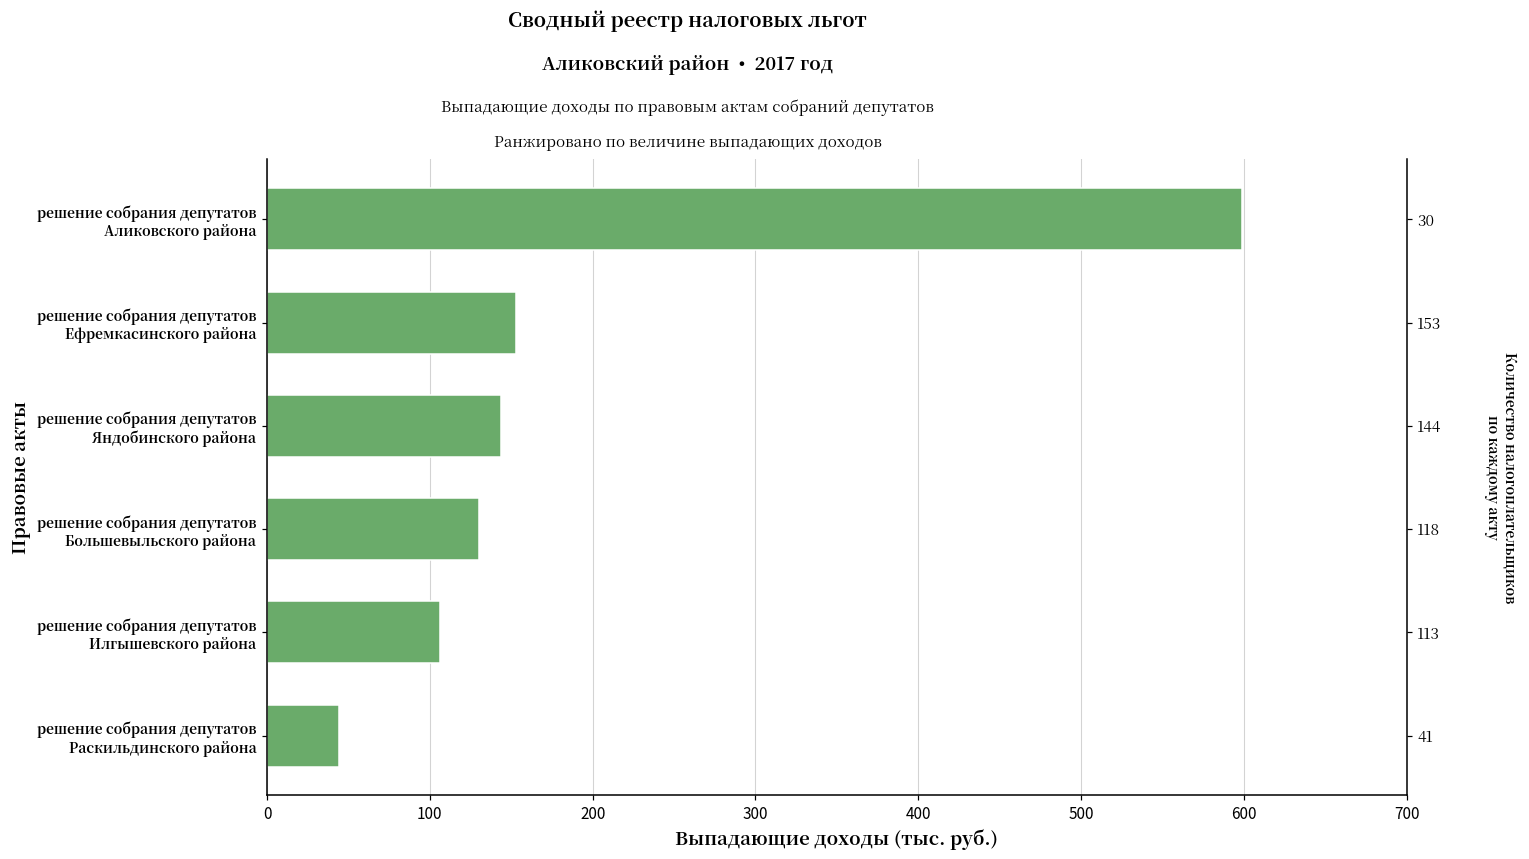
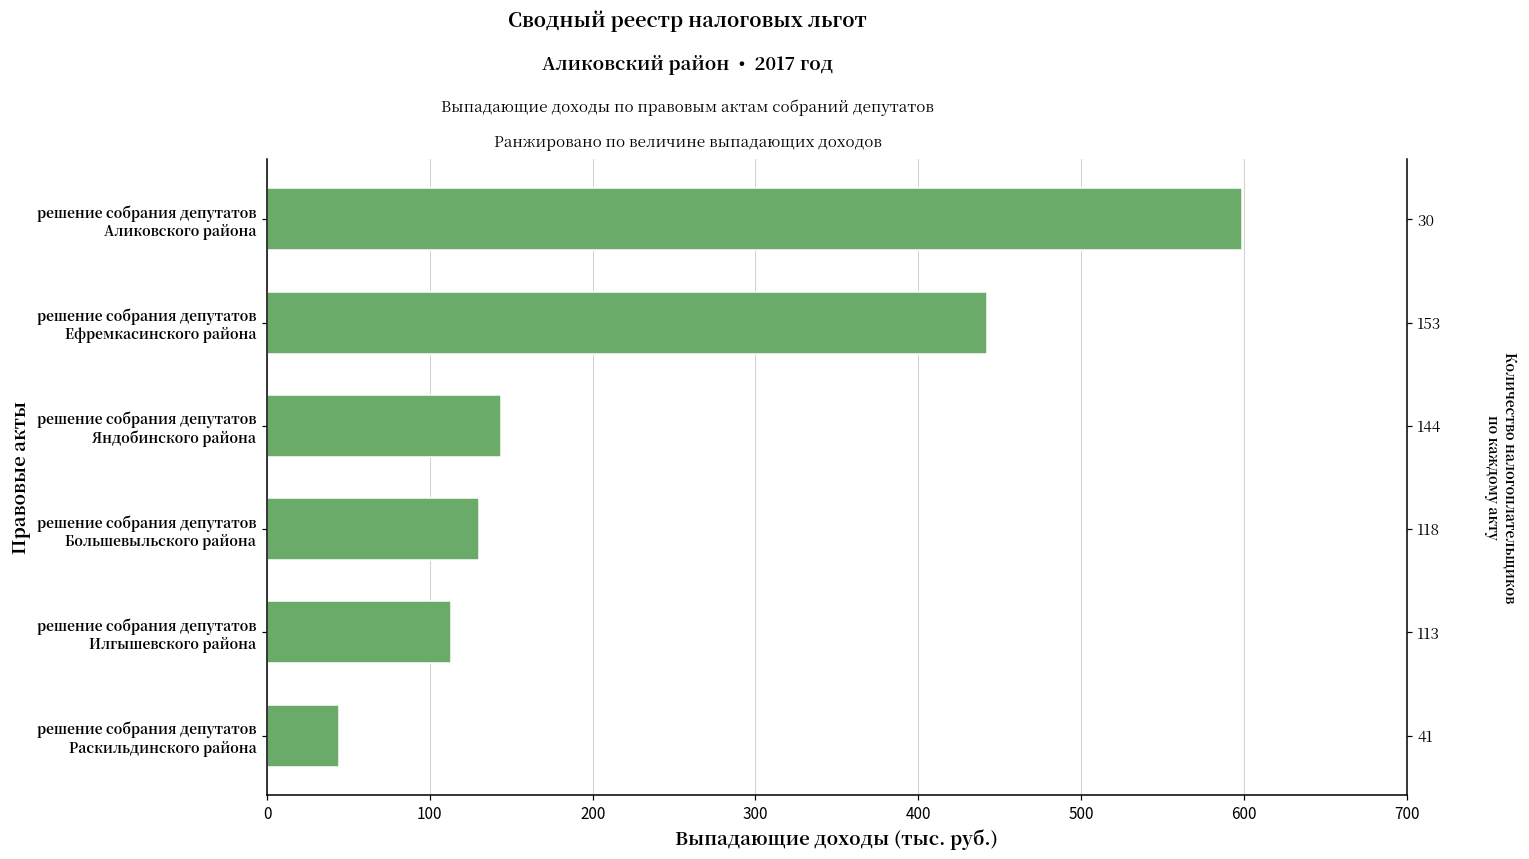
решение собрания депутатов Ефремкасинского района: 153 -> 442
решение собрания депутатов Илгышевского района: 106 -> 113
